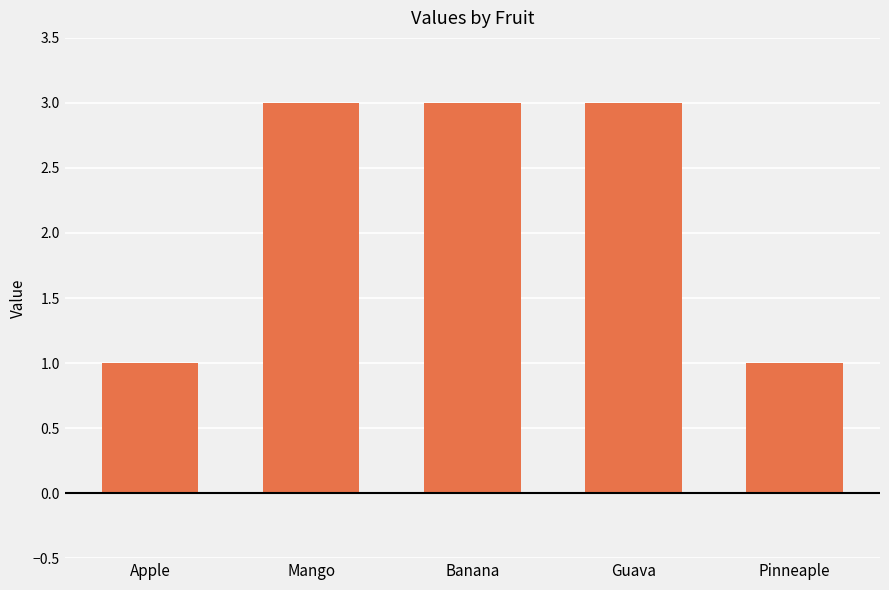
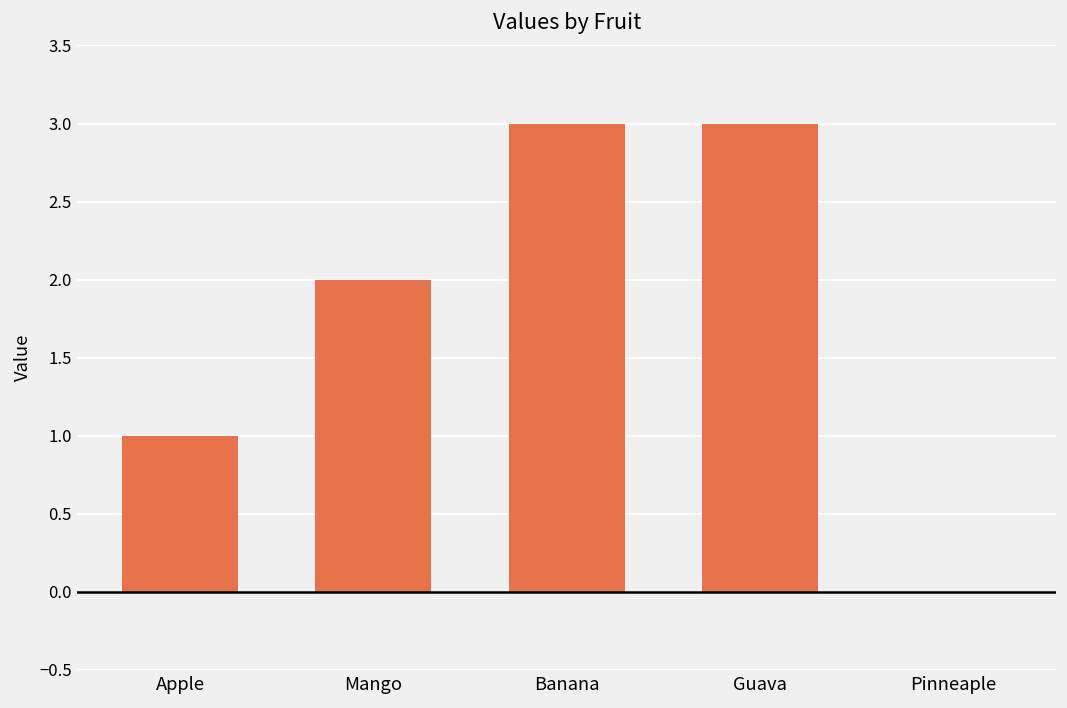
Mango: 3 -> 2
Pinneaple: 1 -> 0
